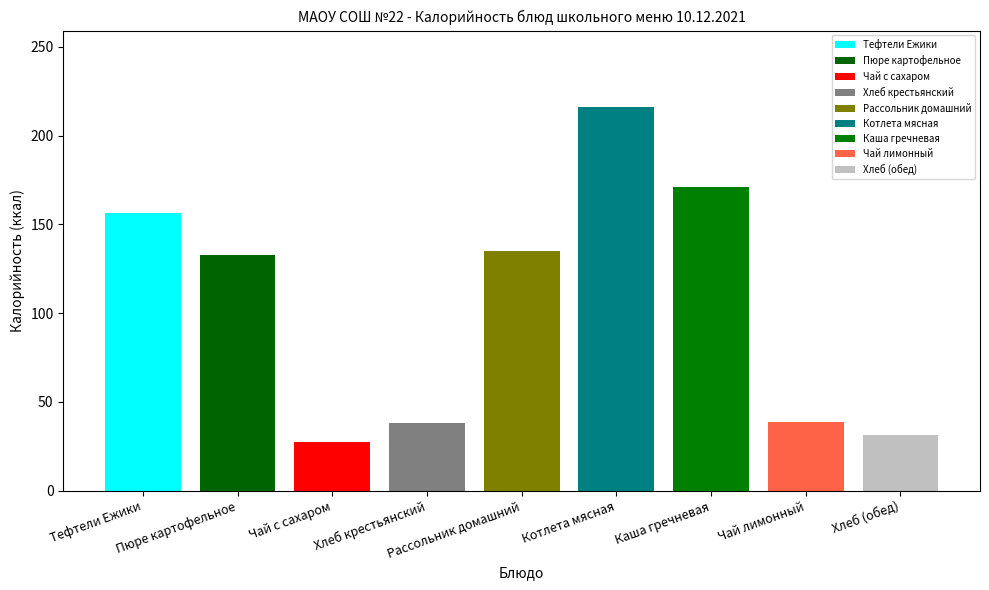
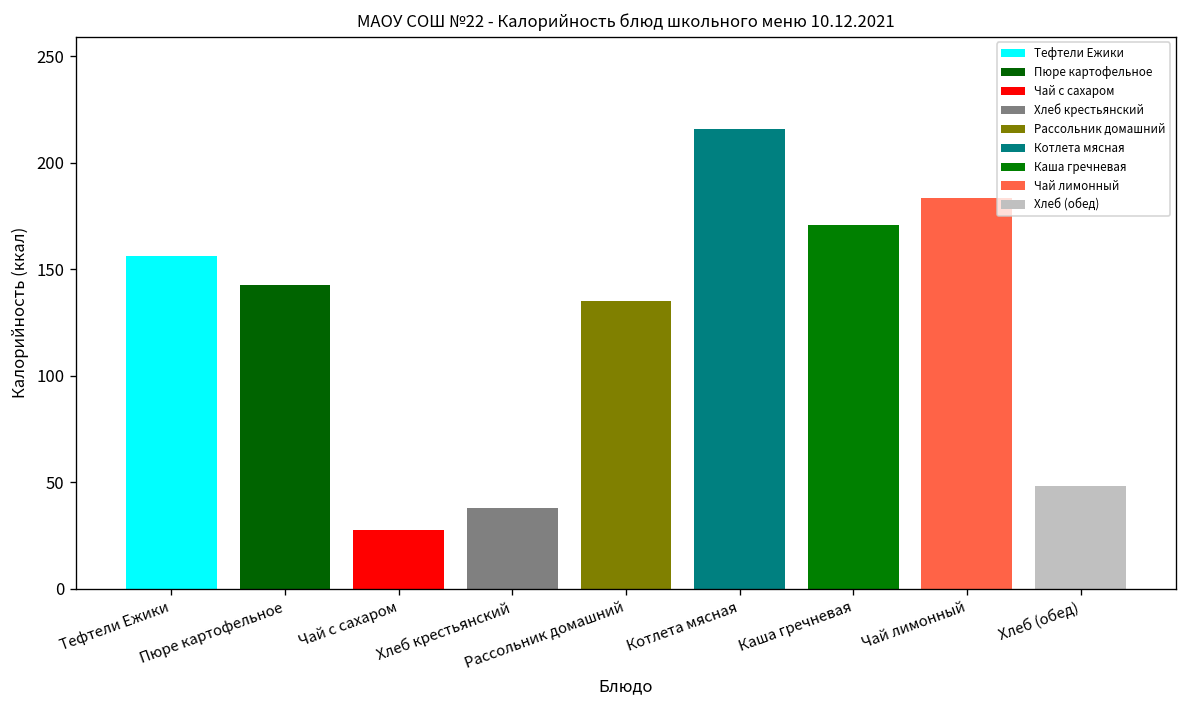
Пюре картофельное: 133 -> 143
Чай лимонный: 39 -> 184
Хлеб (обед): 31 -> 48
